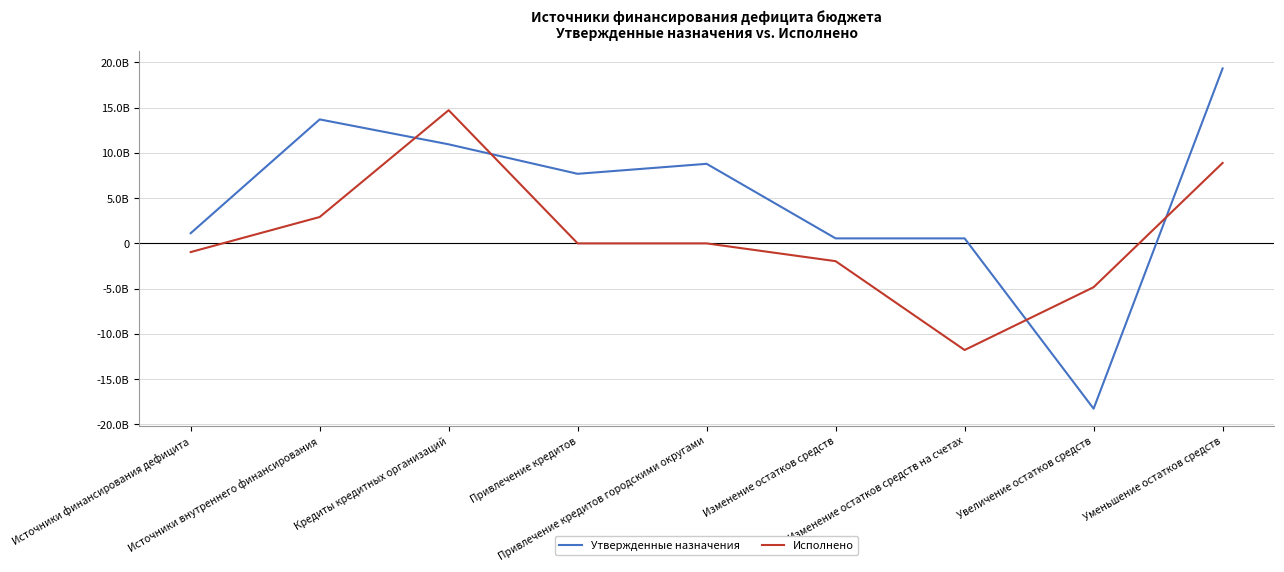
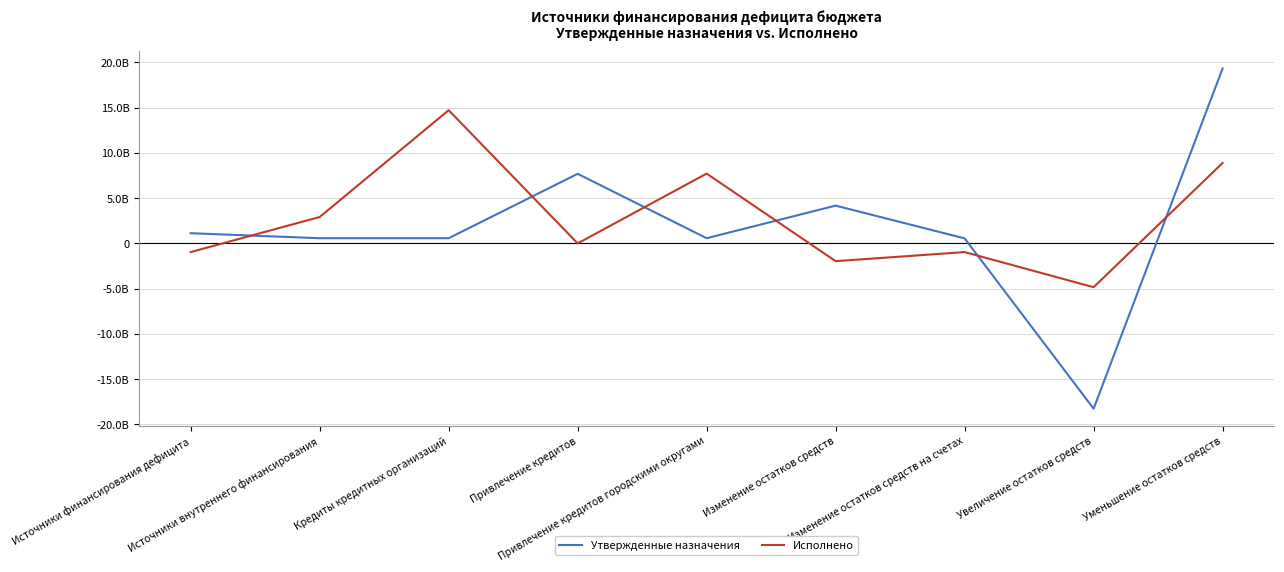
Утвержденные назначения, Источники внутреннего финансирования: 14000000000 -> 1000000000
Утвержденные назначения, Кредиты кредитных организаций: 11000000000 -> 1000000000
Утвержденные назначения, Привлечение кредитов городскими округами: 9000000000 -> 1000000000
Исполнено, Привлечение кредитов городскими округами: 0 -> 8000000000
Утвержденные назначения, Изменение остатков средств: 1000000000 -> 4000000000
Исполнено, Изменение остатков средств на счетах: -12000000000 -> -1000000000
